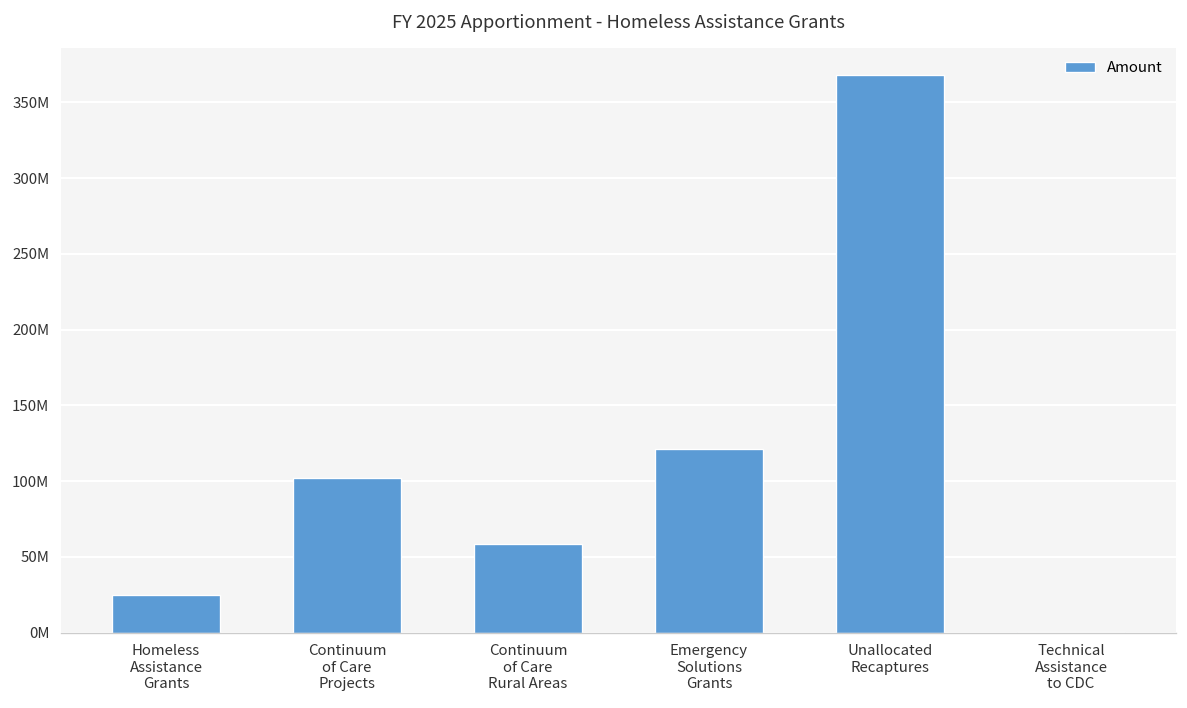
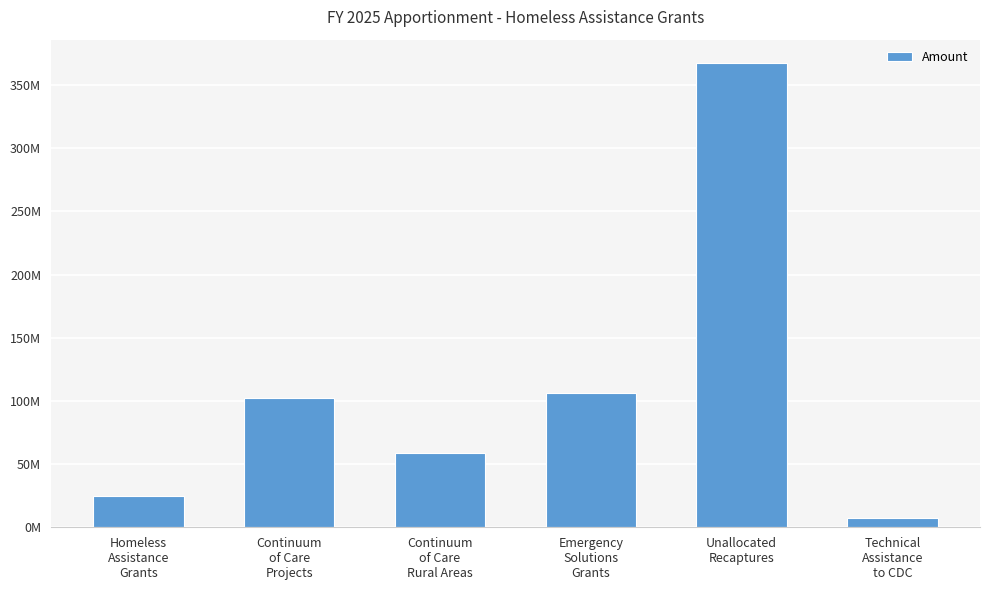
Emergency Solutions Grants: 121000000 -> 106000000
Technical Assistance to CDC: 1000000 -> 8000000
